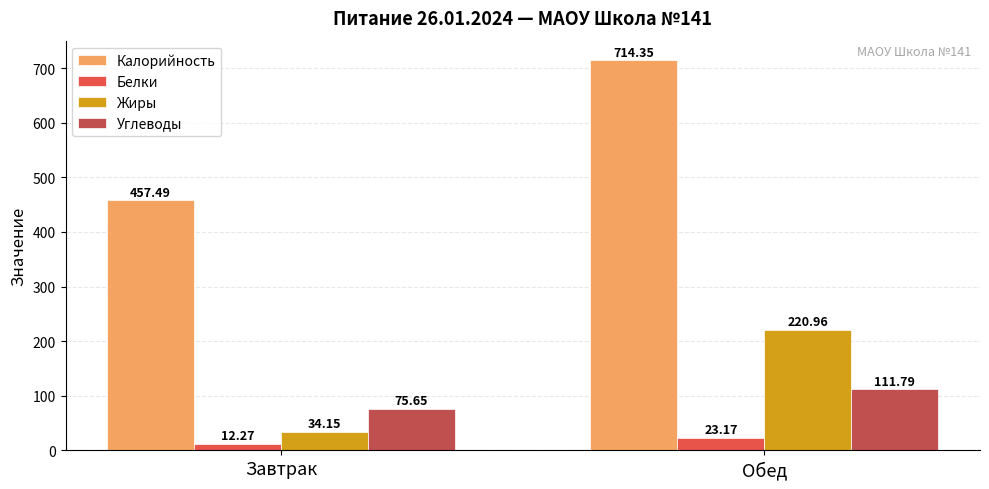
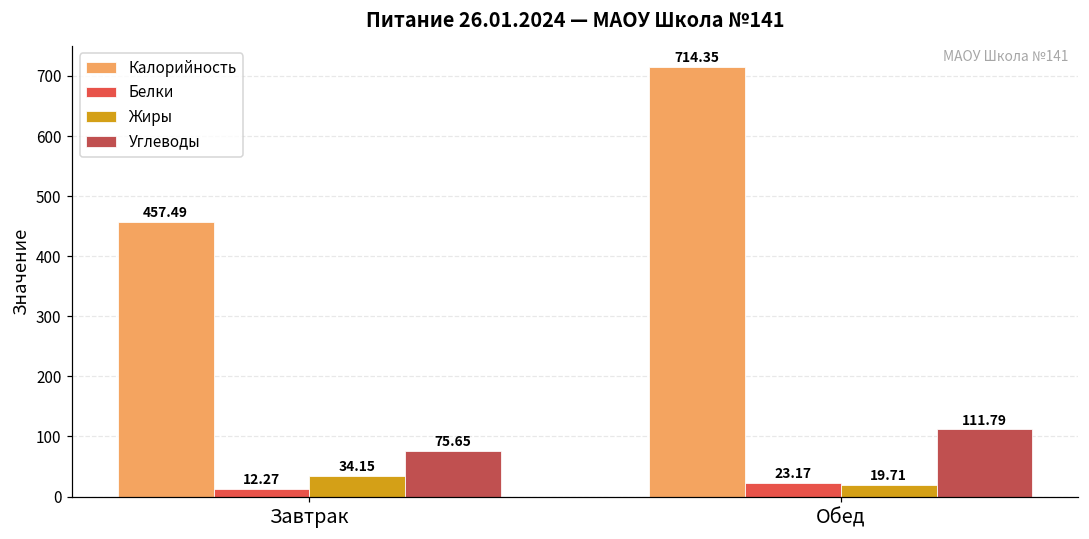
Жиры, Обед: 220.96 -> 19.71
